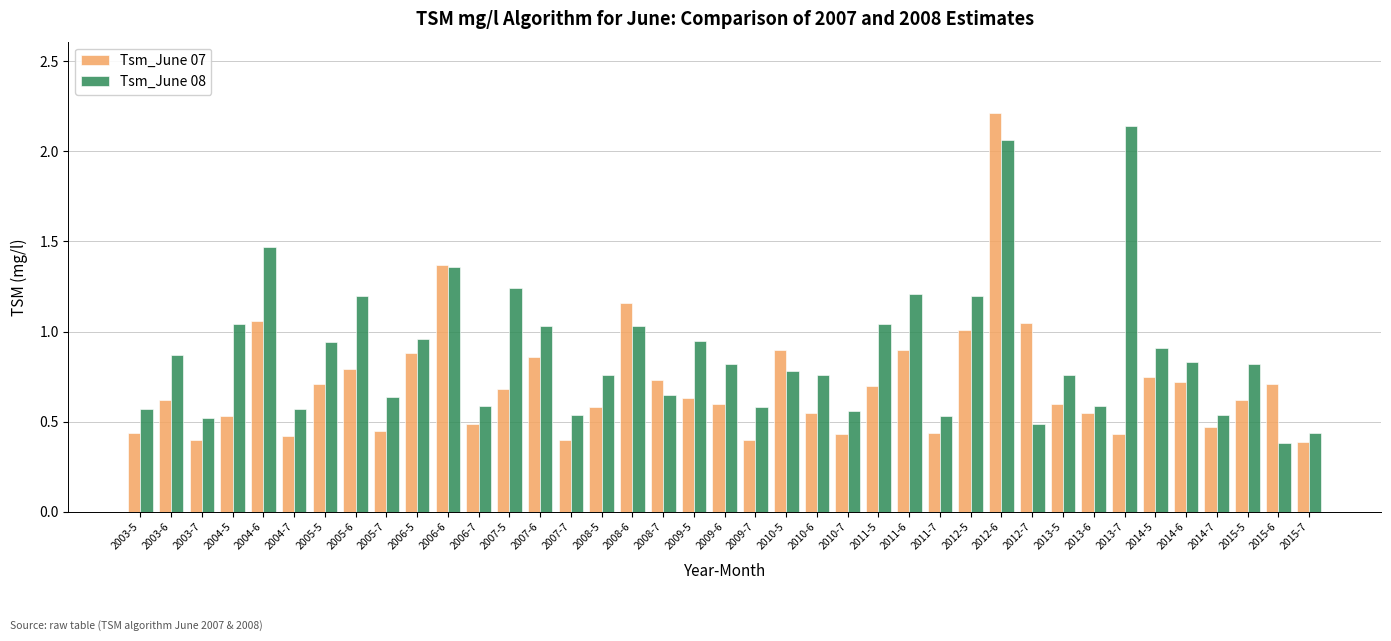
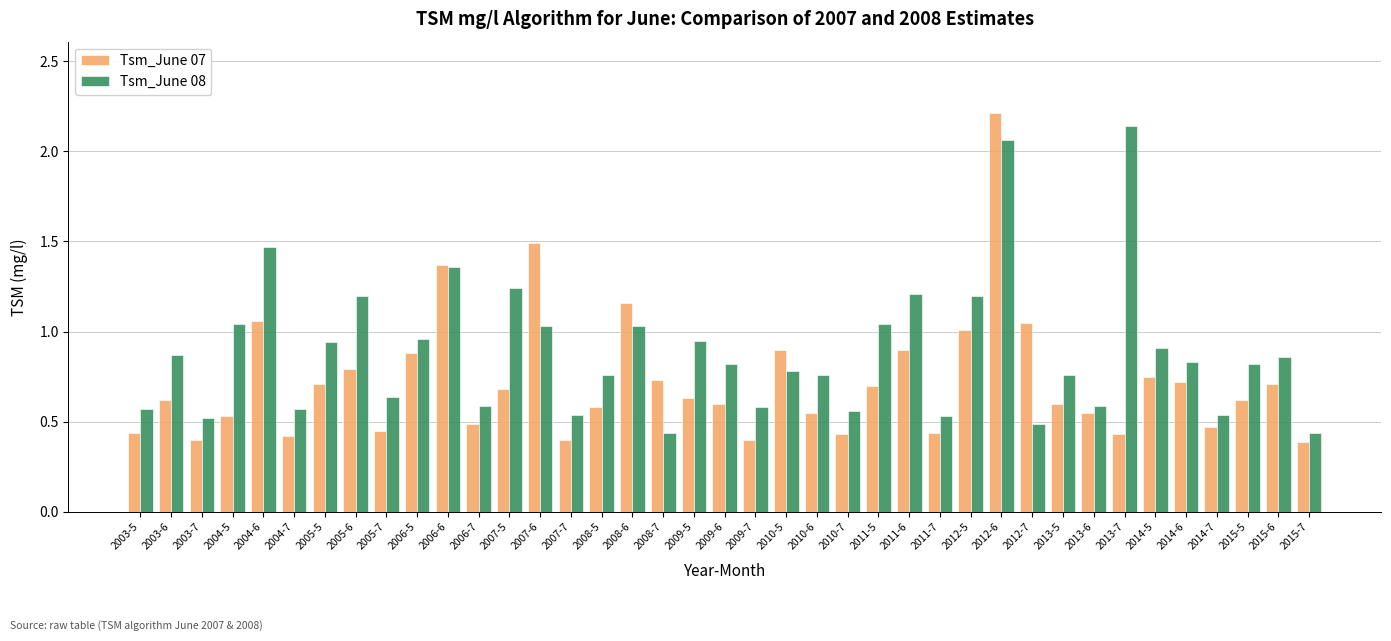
Tsm_June 07, 2007-6: 0.86 -> 1.49
Tsm_June 08, 2008-7: 0.65 -> 0.44
Tsm_June 08, 2015-6: 0.38 -> 0.86
